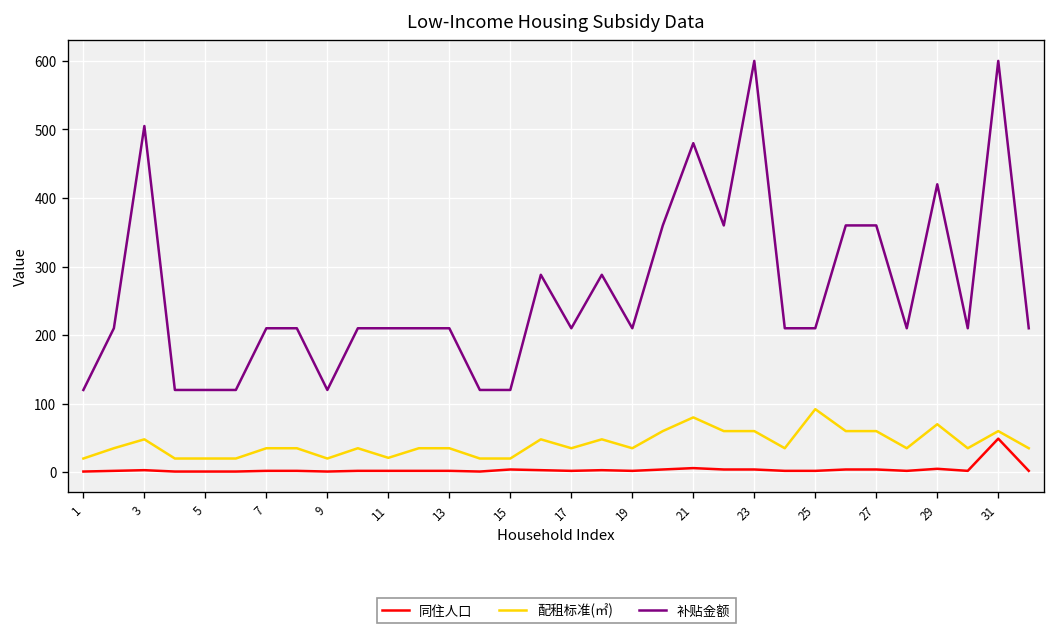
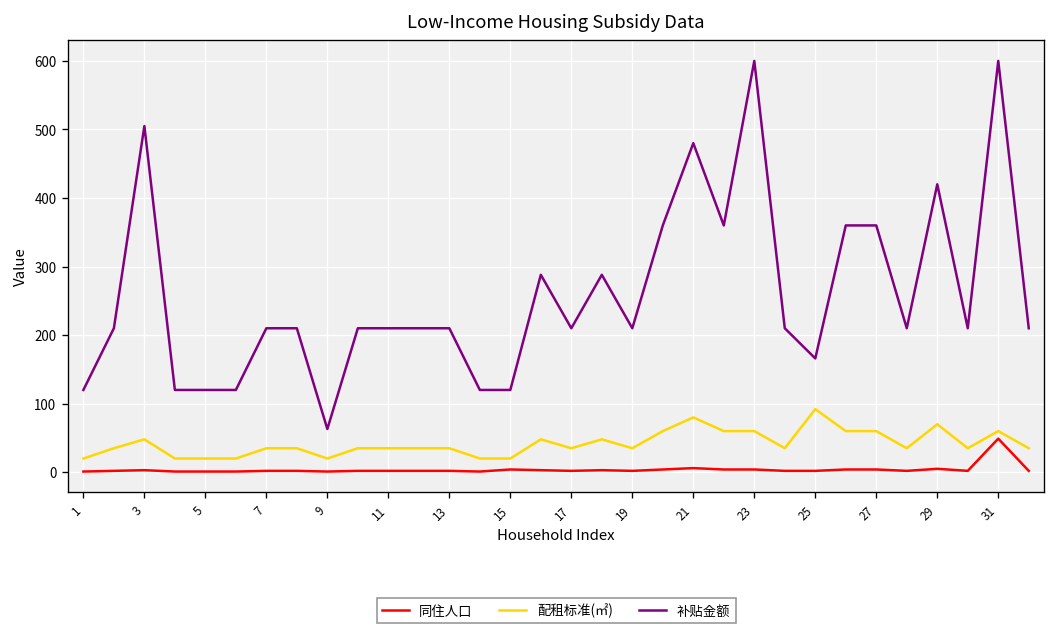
补贴金额, 9: 120 -> 60
配租标准(㎡), 11: 20 -> 40
补贴金额, 25: 210 -> 170
